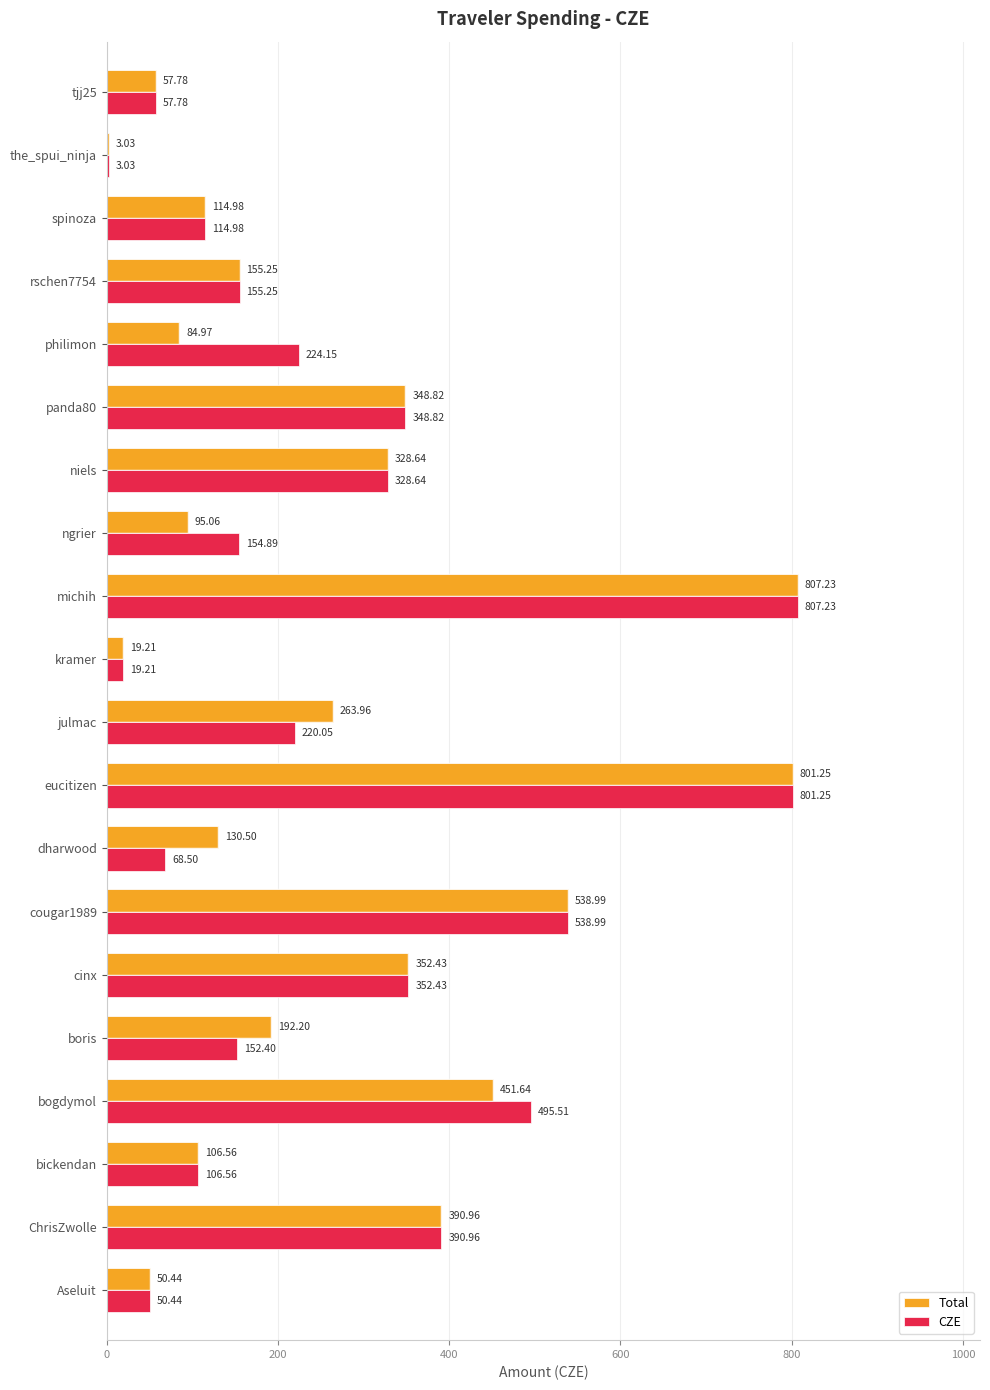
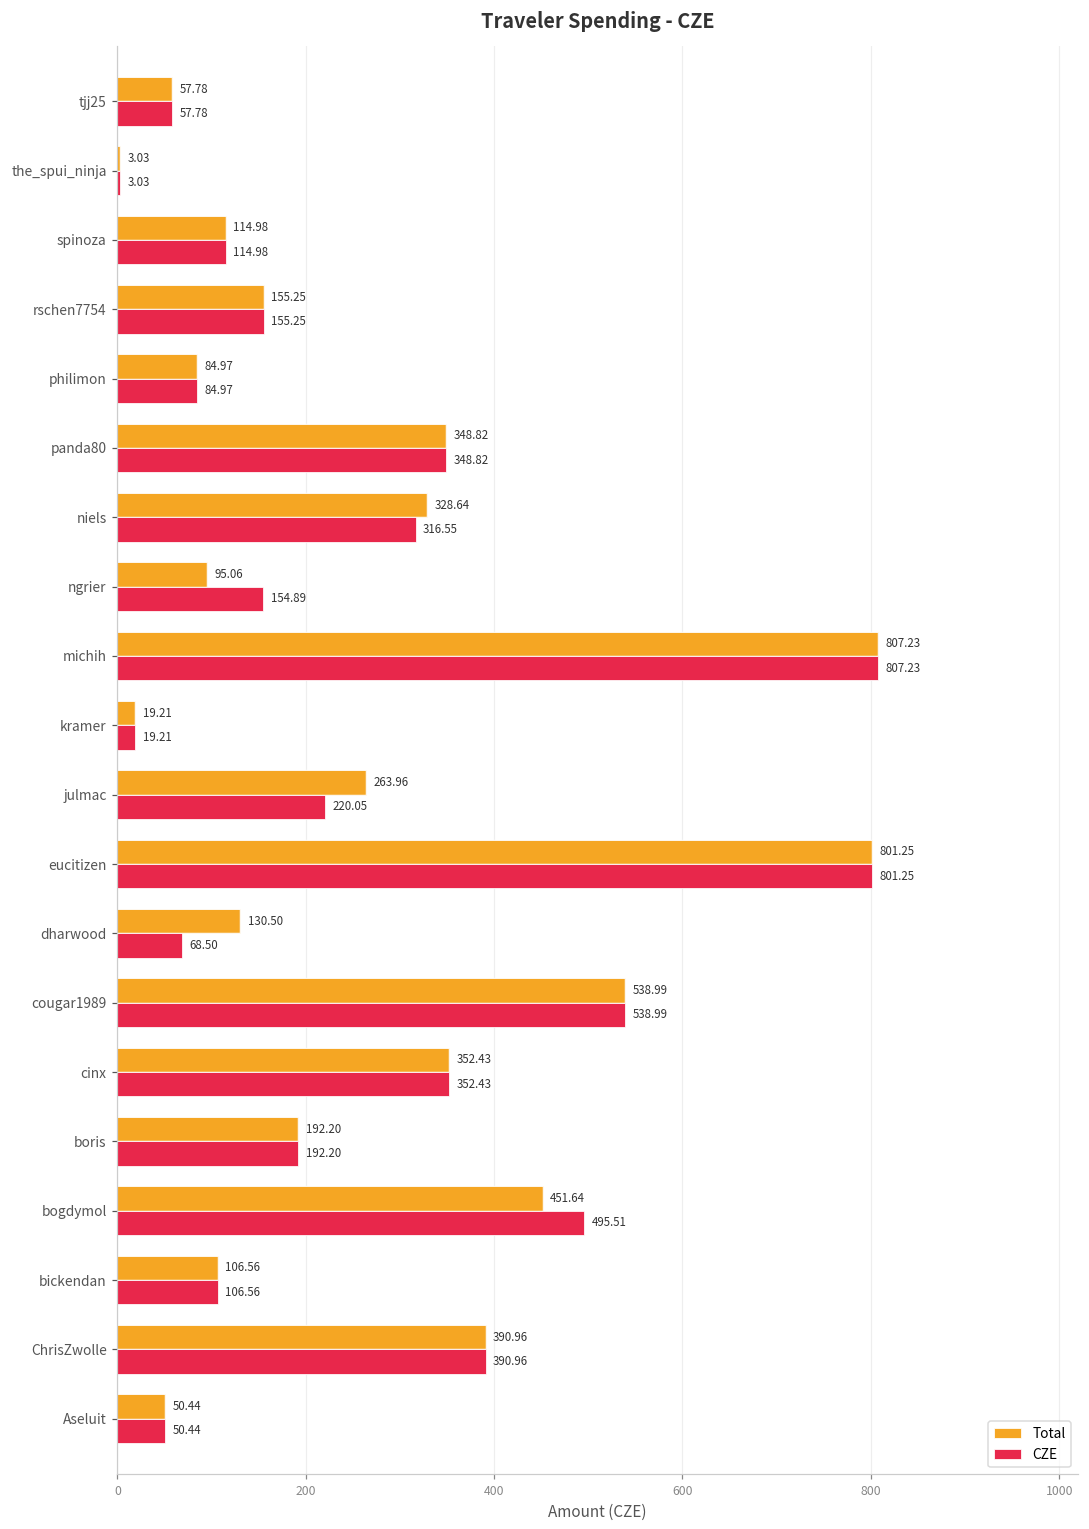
CZE, philimon: 224.15 -> 84.97
CZE, niels: 328.64 -> 316.55
CZE, boris: 152.40 -> 192.20
